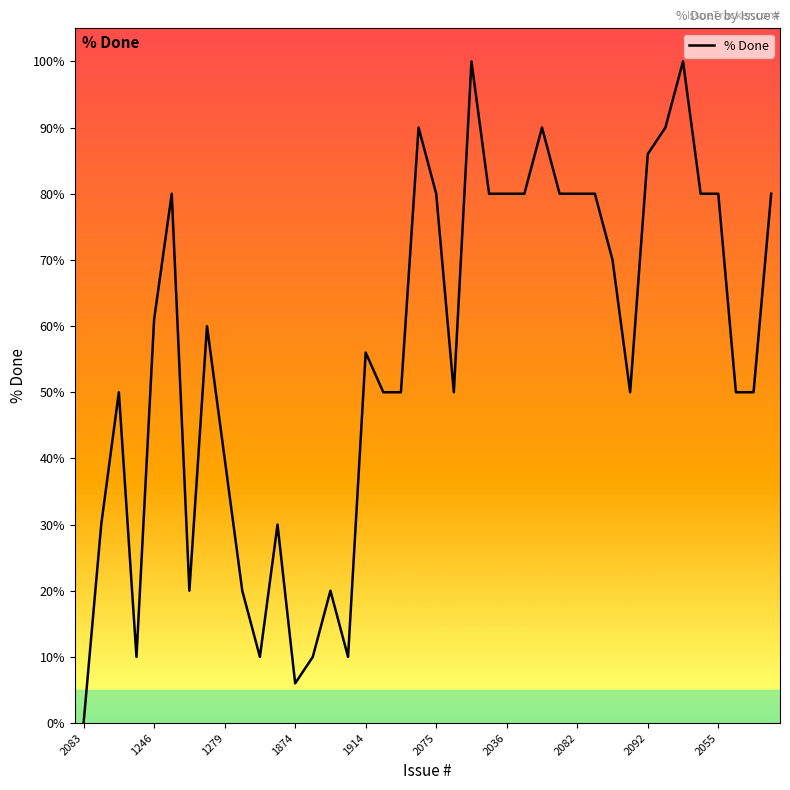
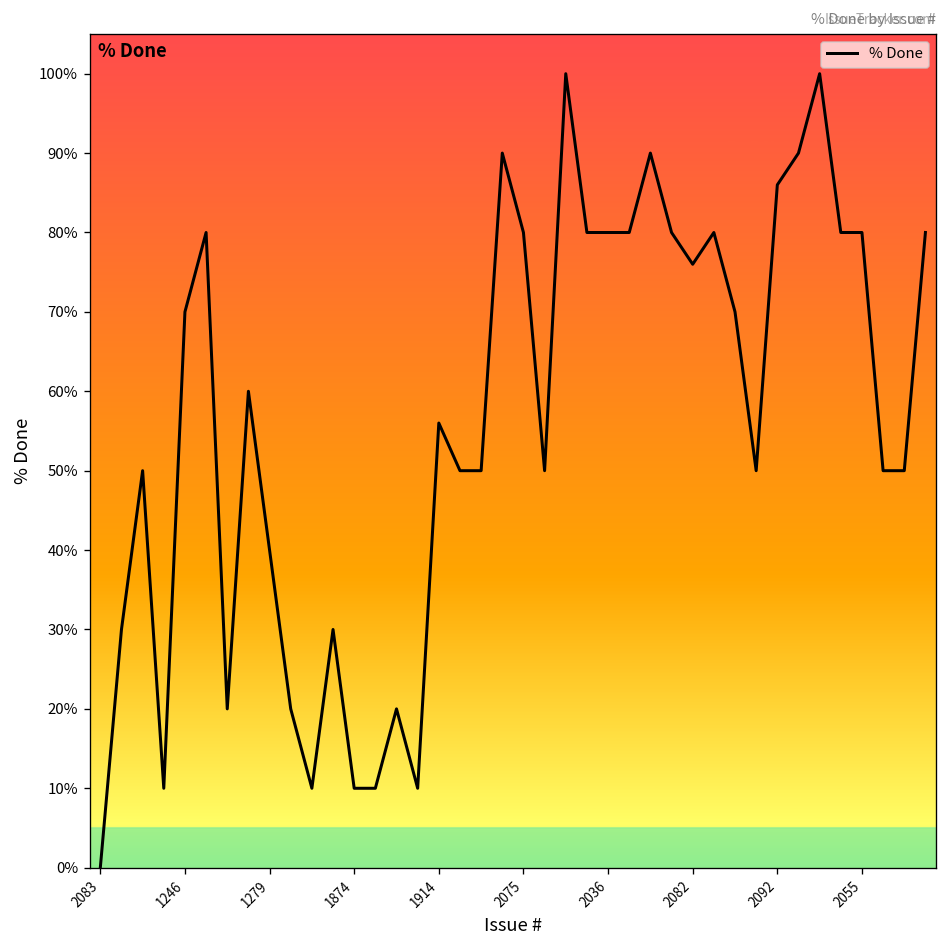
1246: 61% -> 70%
1874: 6% -> 10%
2082: 80% -> 76%
